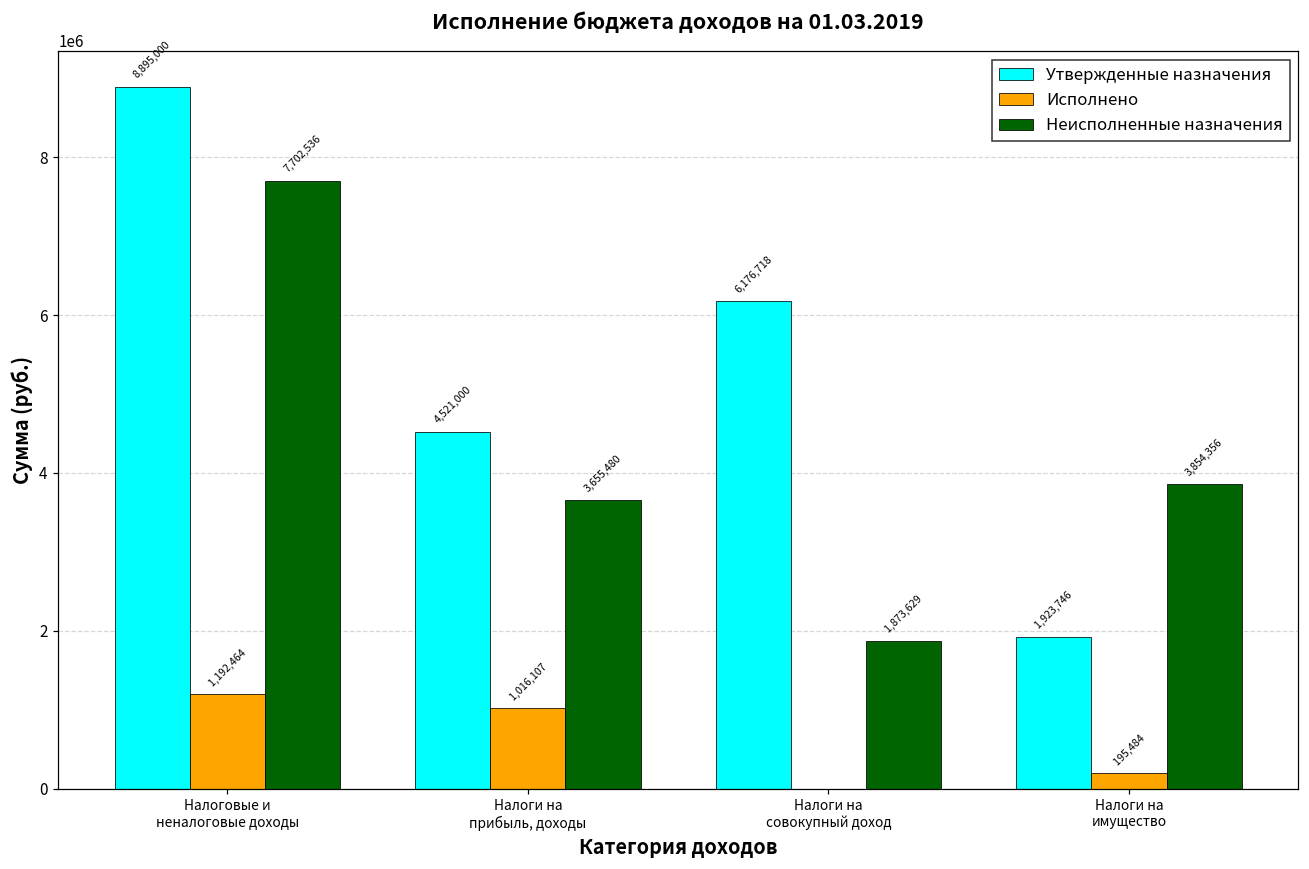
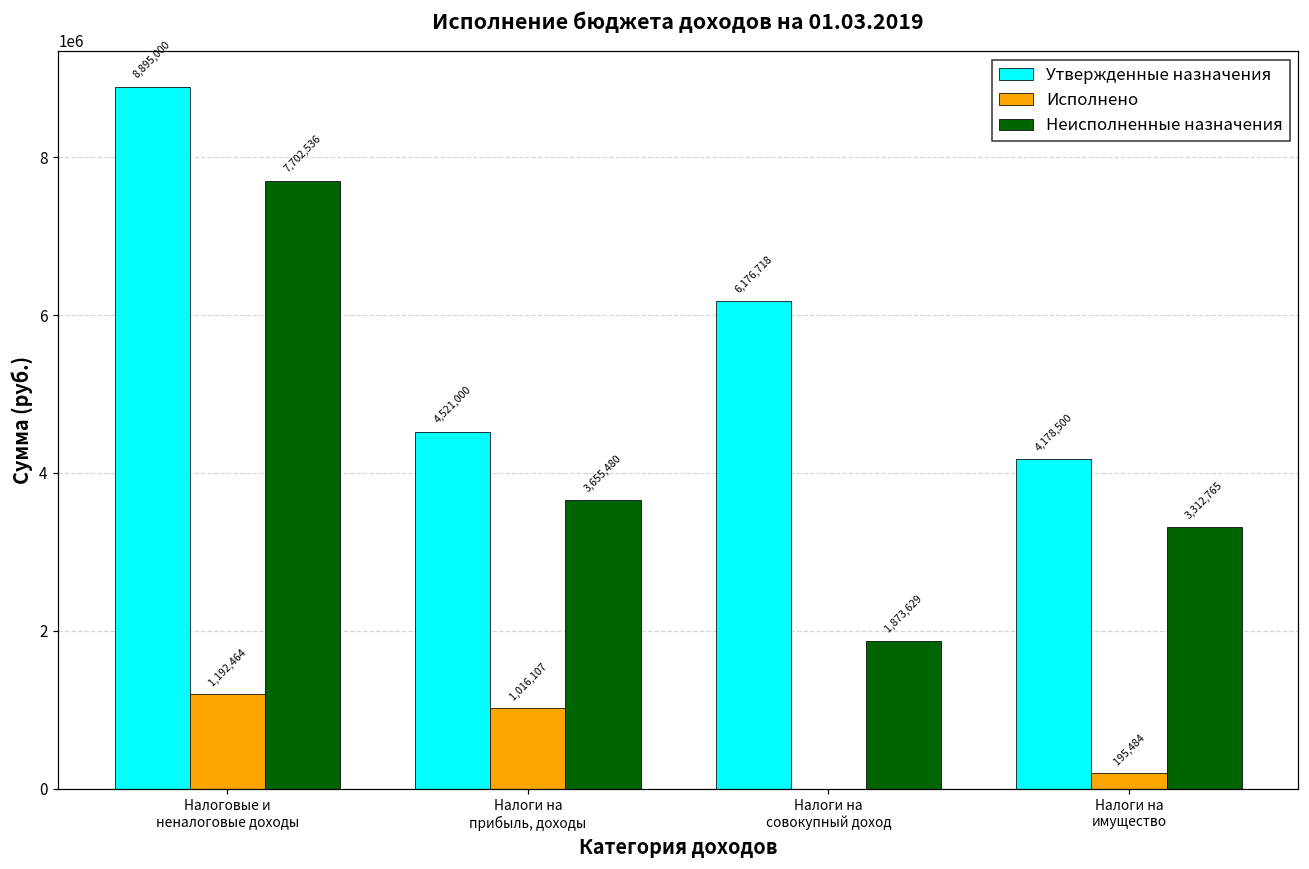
Утвержденные назначения, Налоги на имущество: 1,923,746 -> 4,178,500
Неисполненные назначения, Налоги на имущество: 3,854,356 -> 3,312,765
